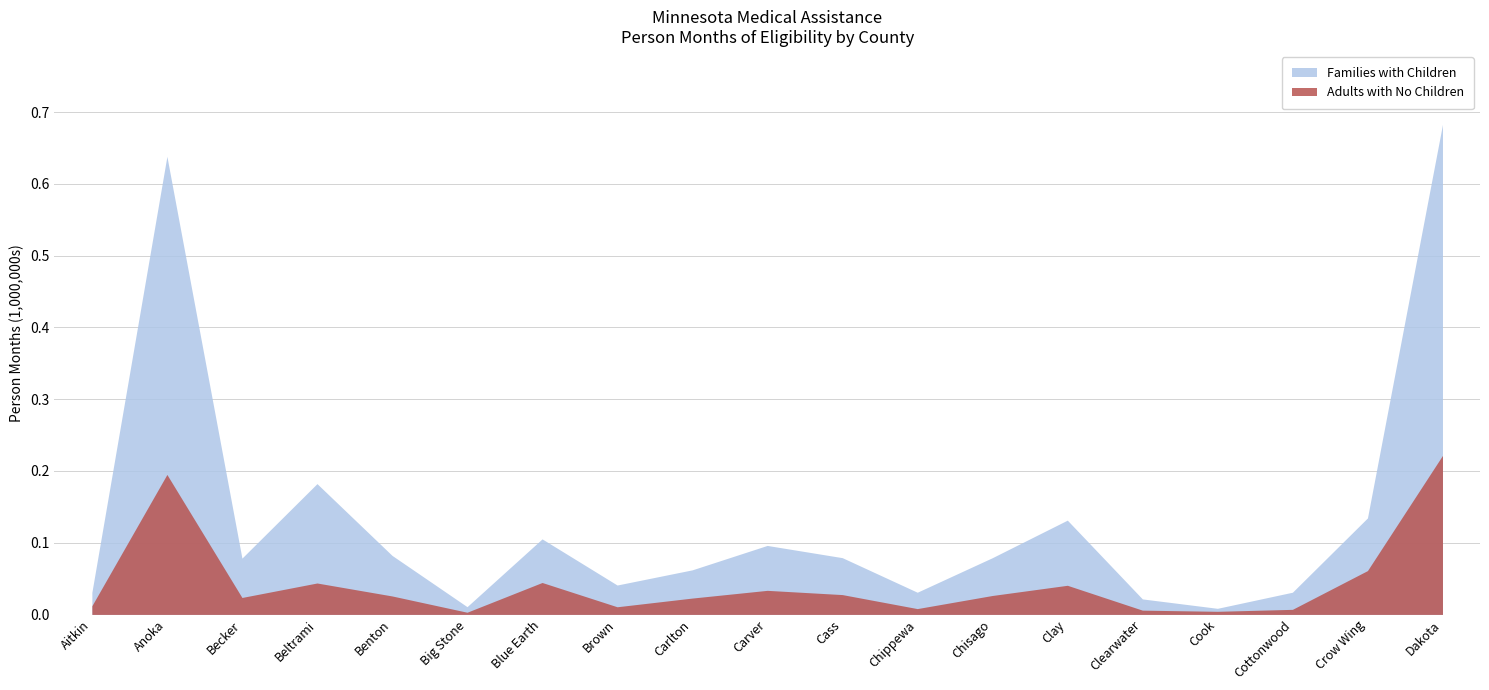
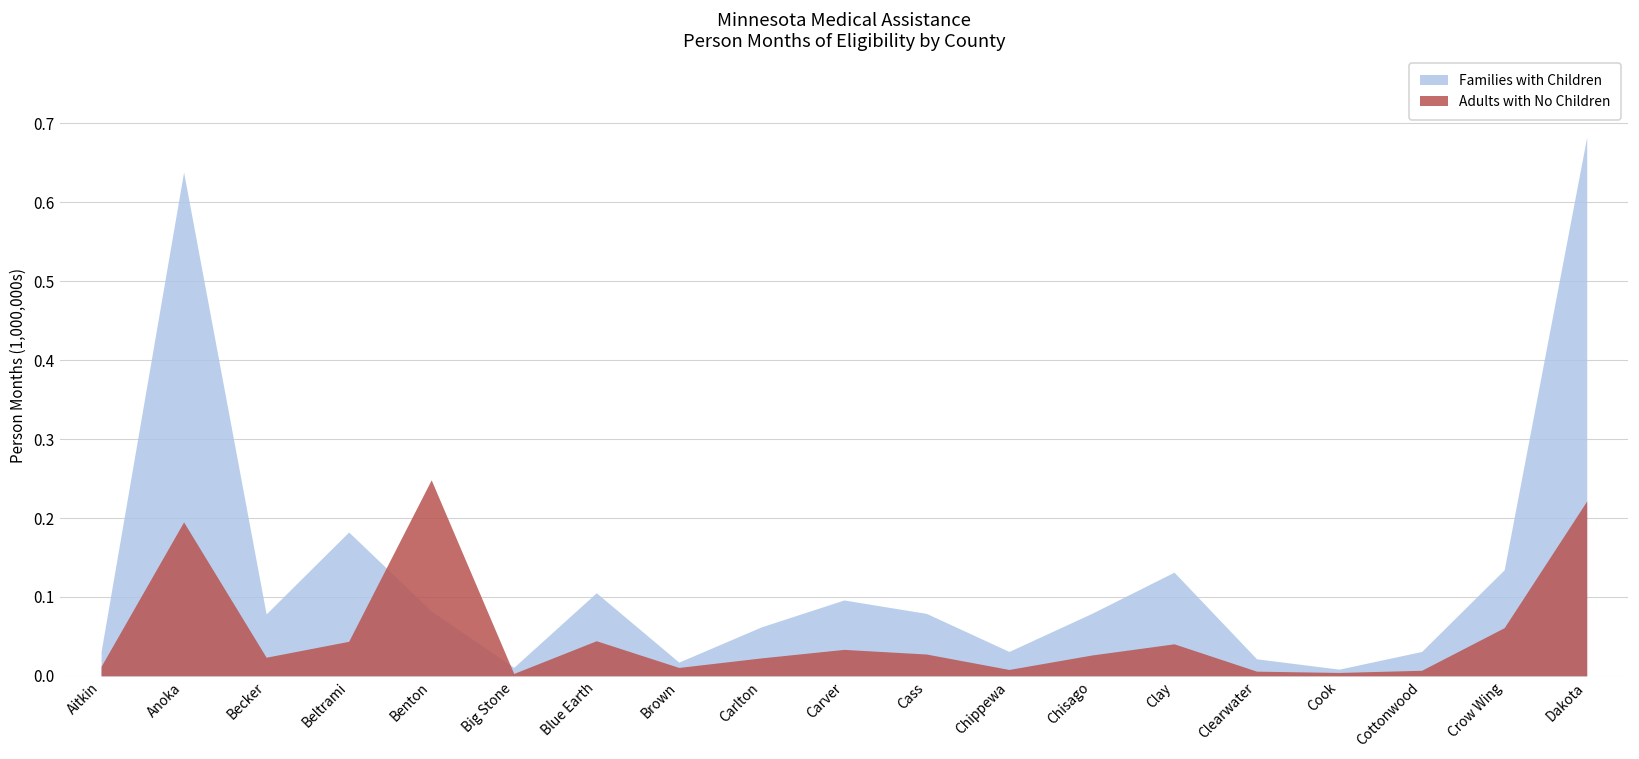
Adults with No Children, Benton: 0.03 -> 0.25
Families with Children, Brown: 0.04 -> 0.02
